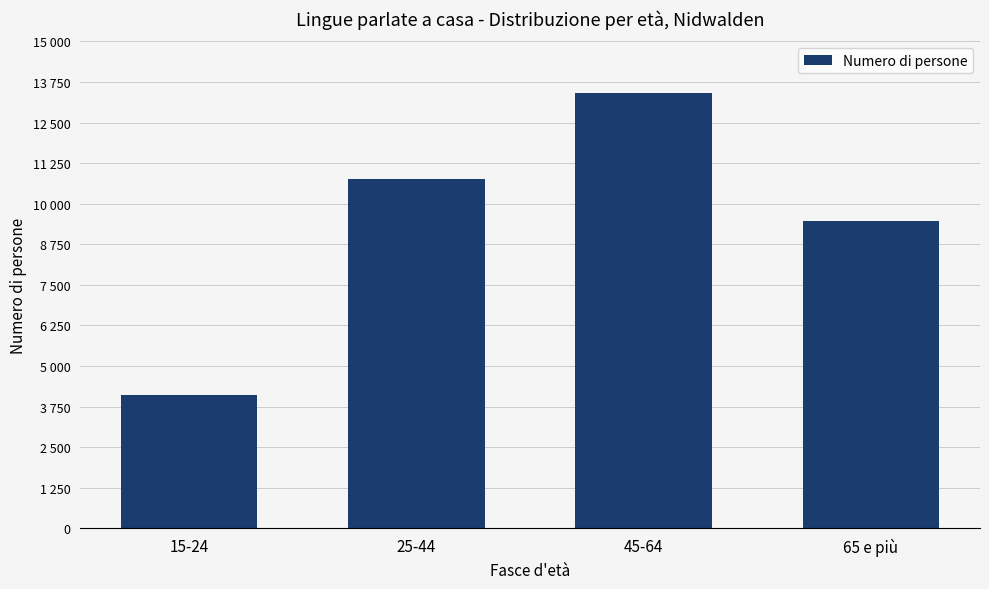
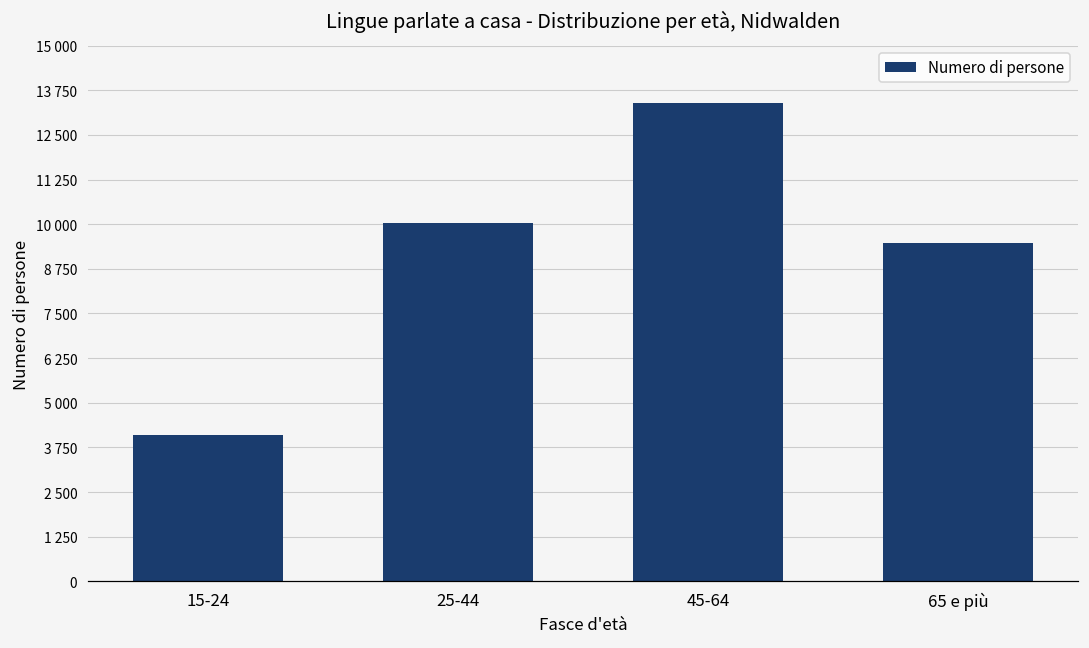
25-44: 10800 -> 10000
